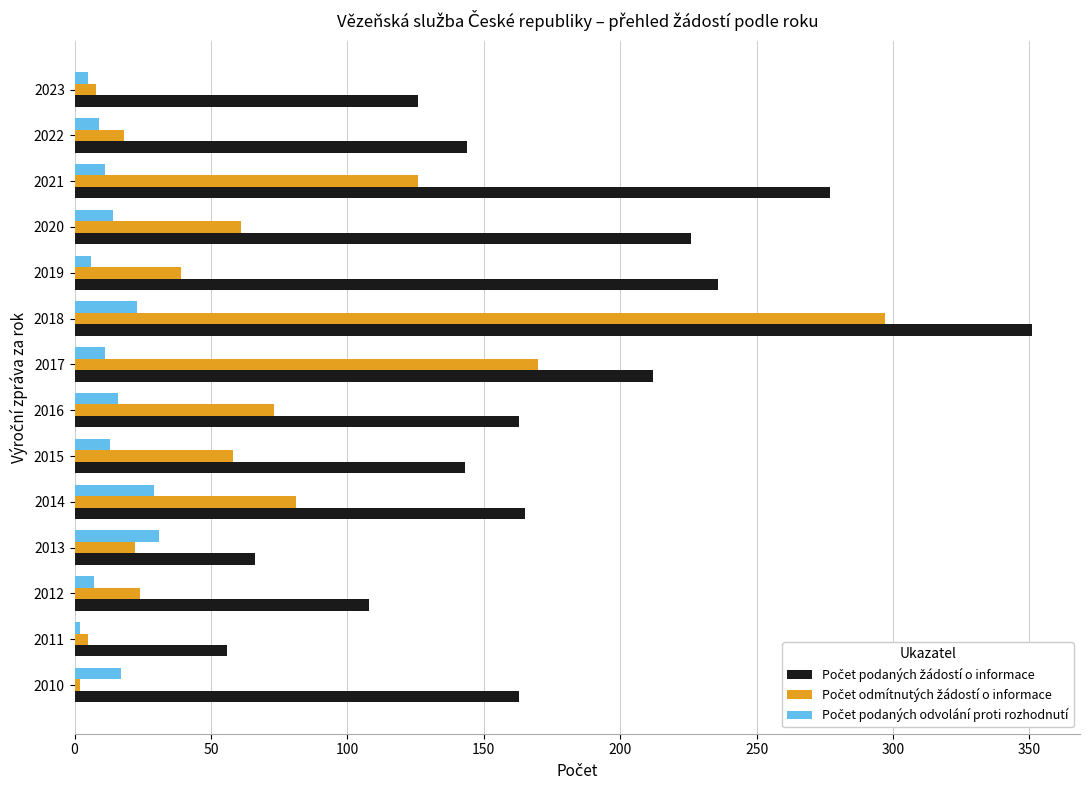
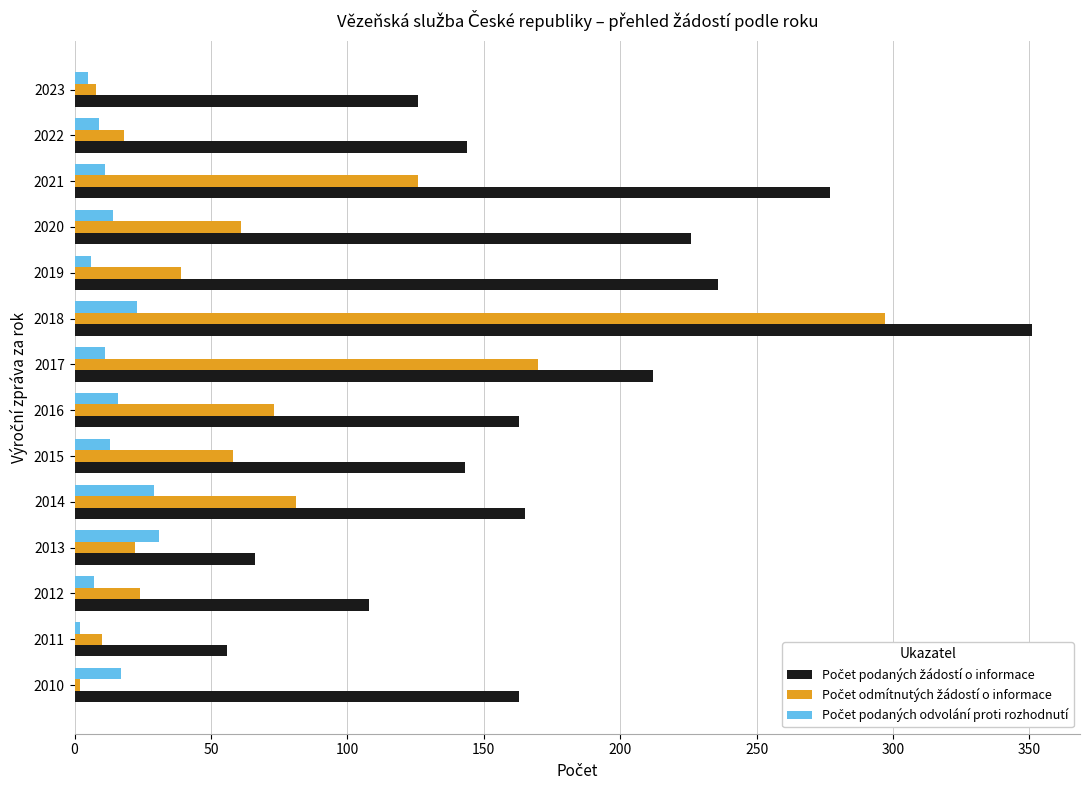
Počet odmítnutých žádostí o informace, 2011: 5 -> 10
